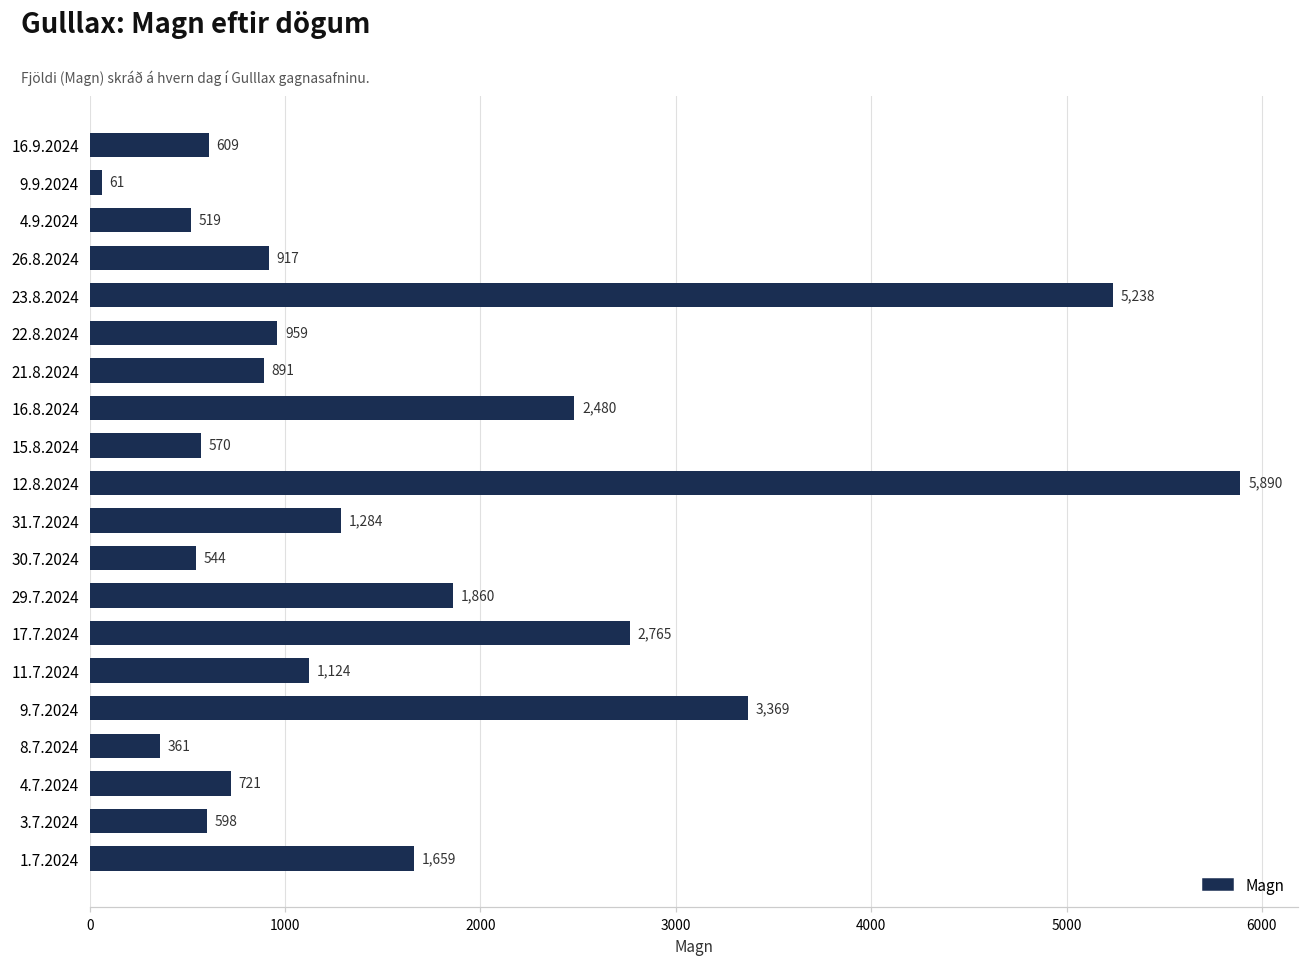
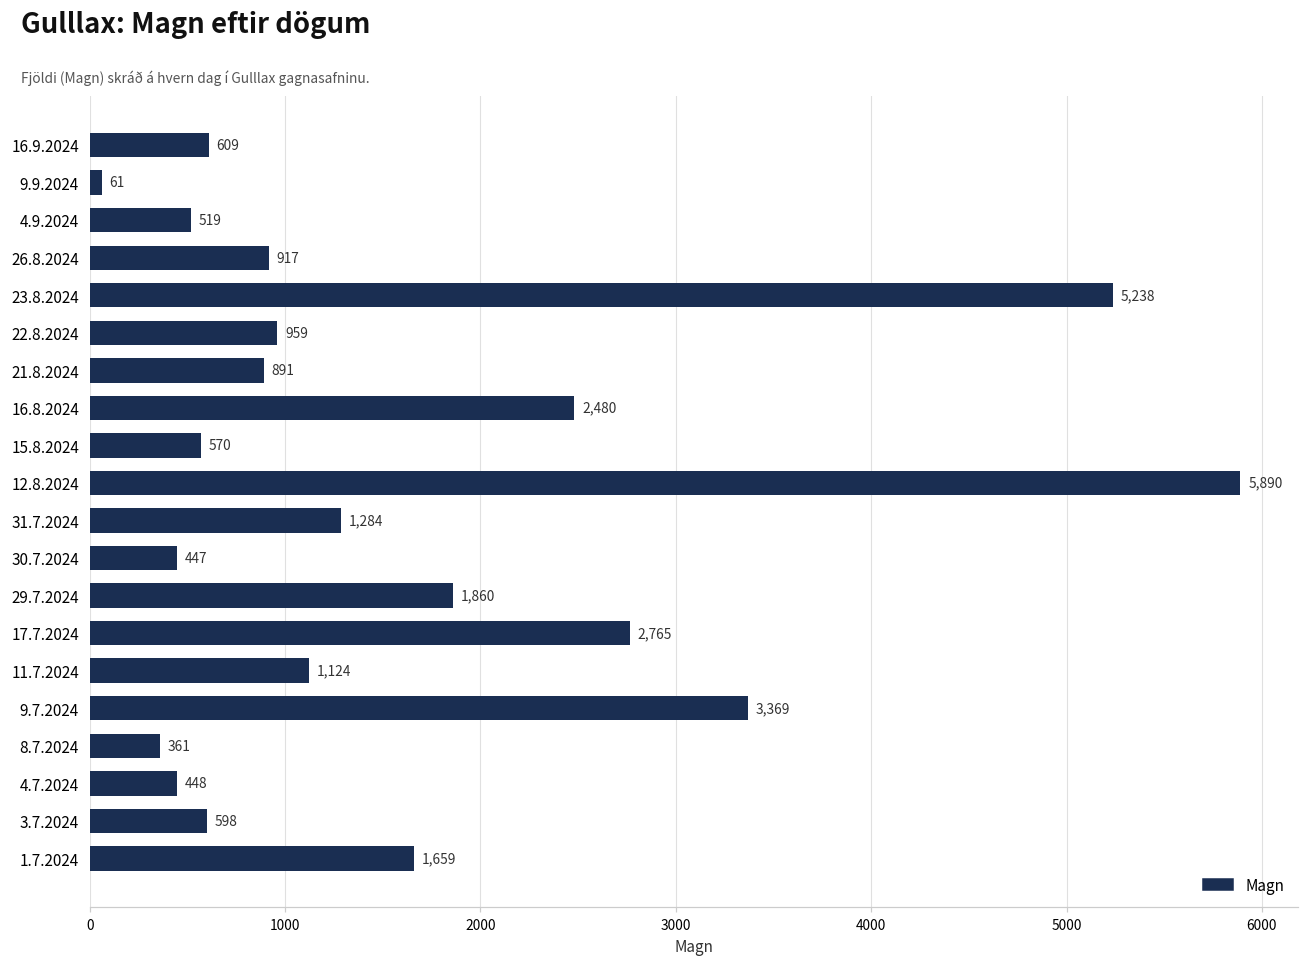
30.7.2024: 544 -> 447
4.7.2024: 721 -> 448
